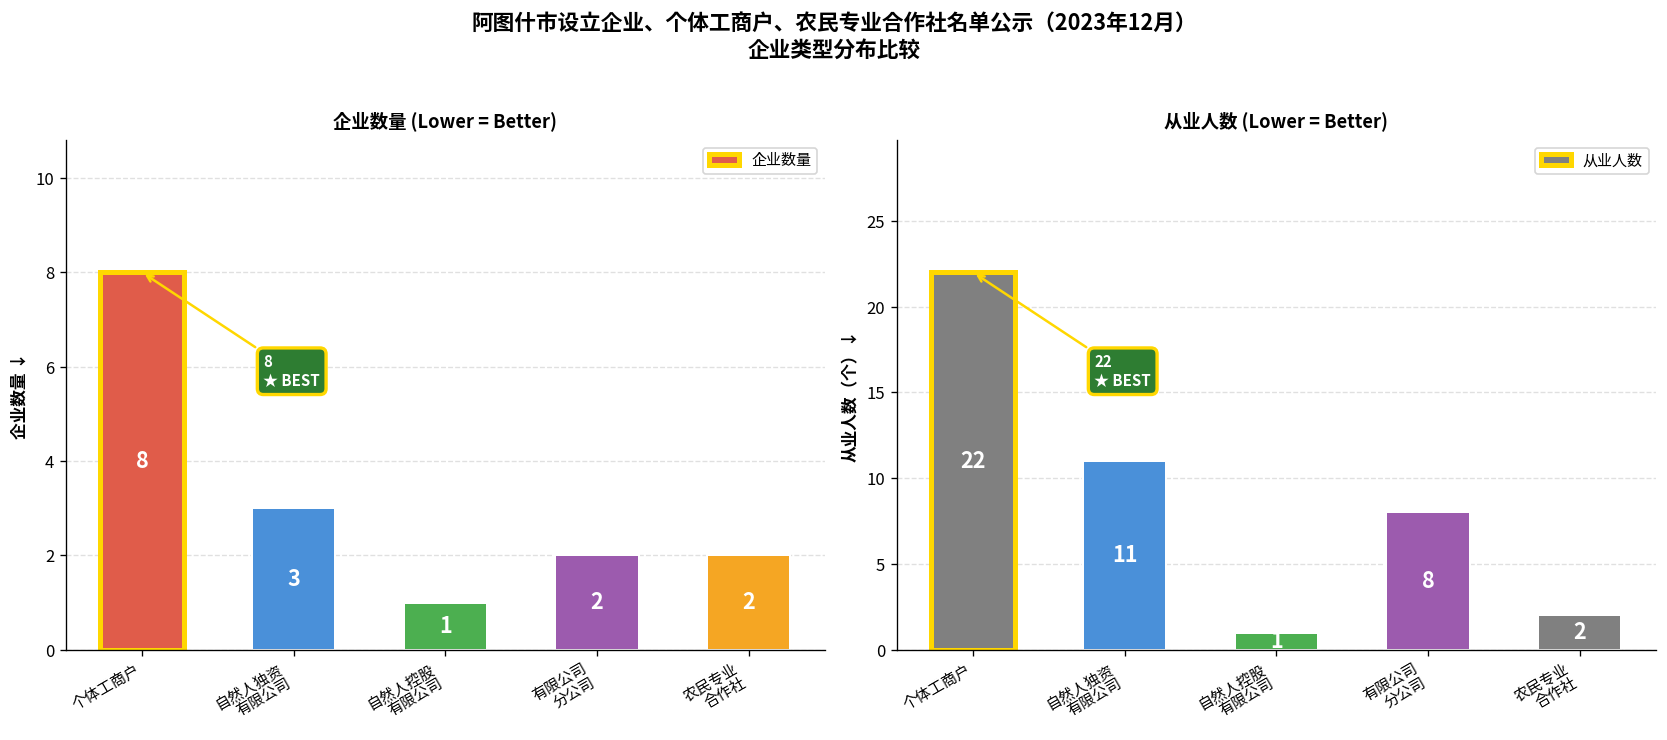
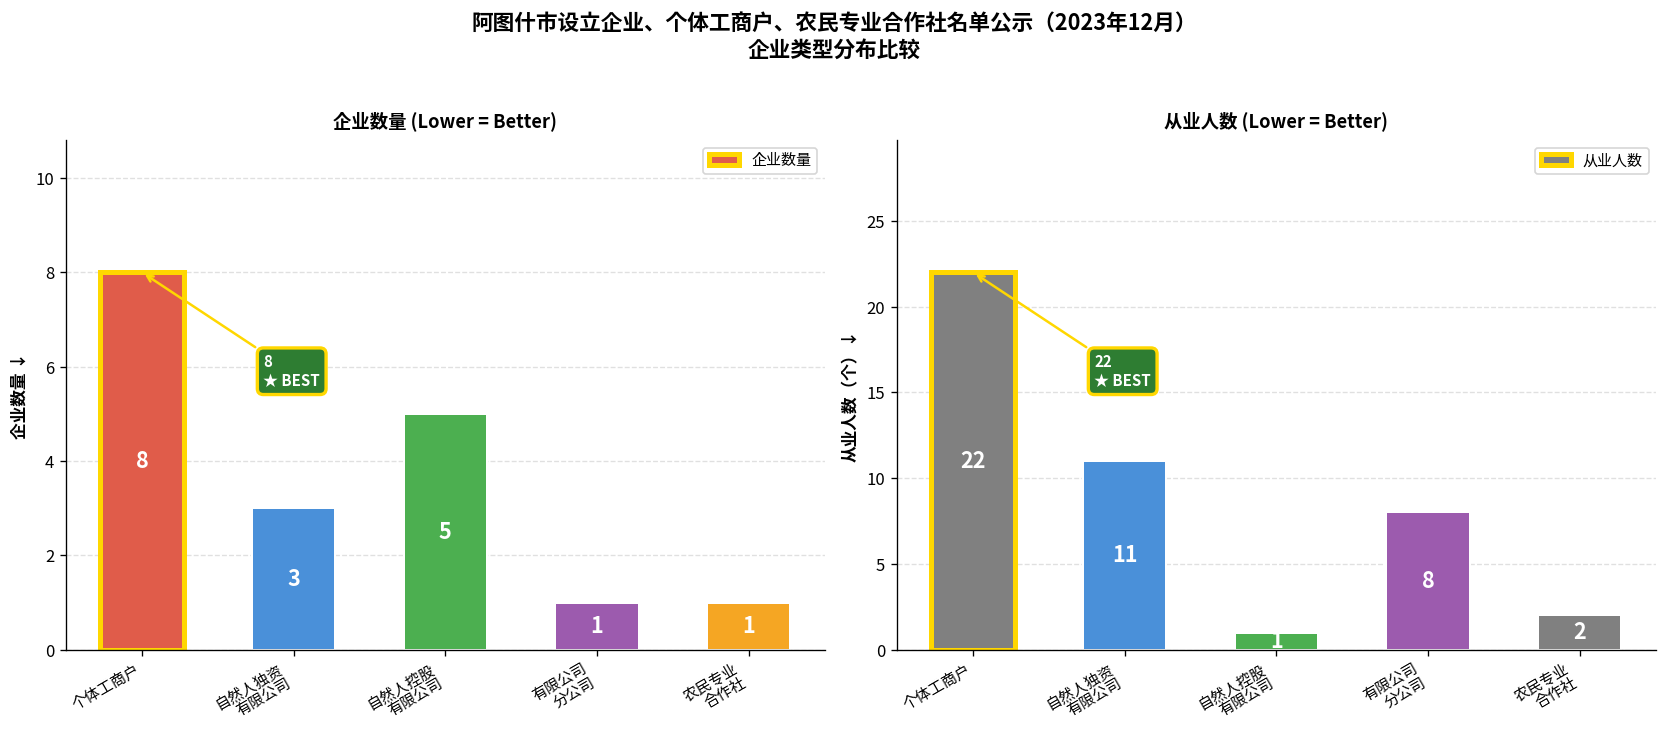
企业数量 (Lower = Better), 自然人控股 有限公司: 1 -> 5
企业数量 (Lower = Better), 有限公司 分公司: 2 -> 1
企业数量 (Lower = Better), 农民专业 合作社: 2 -> 1
